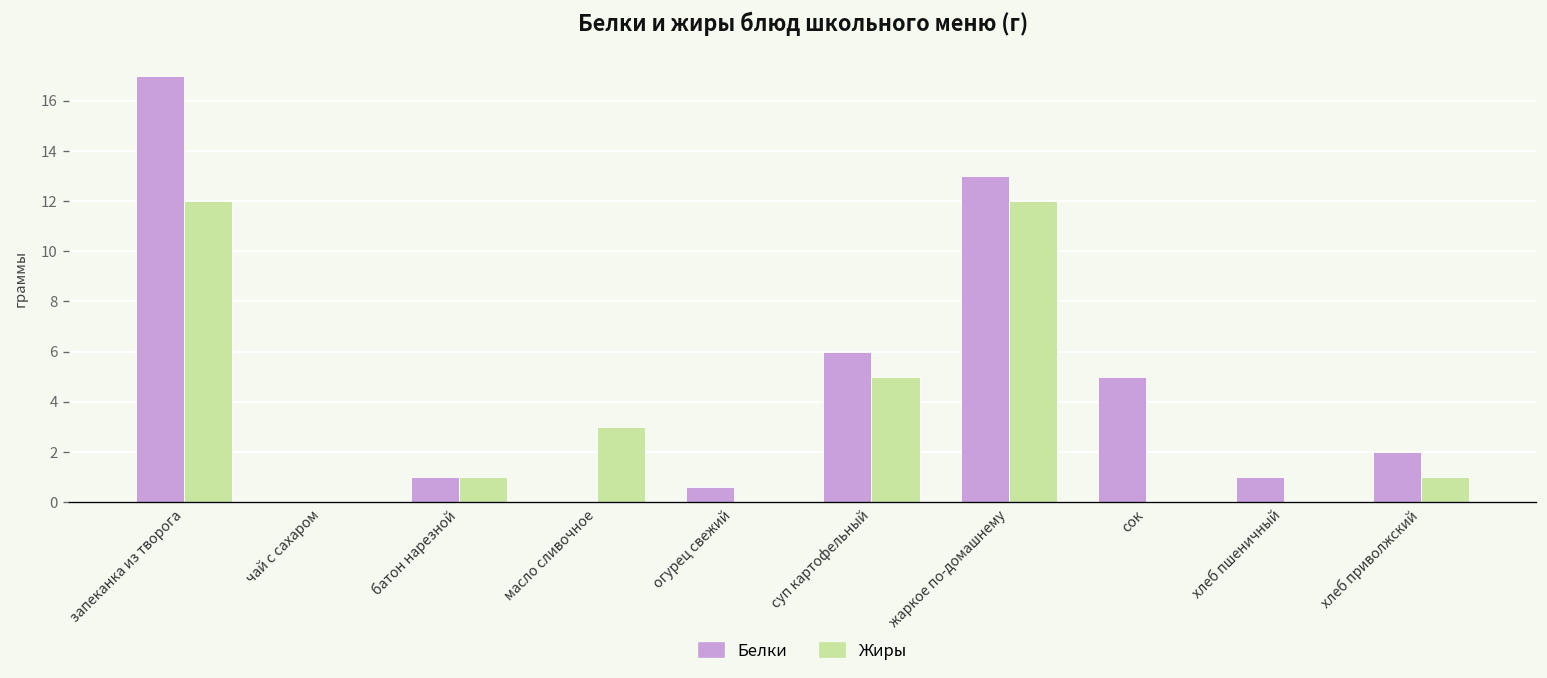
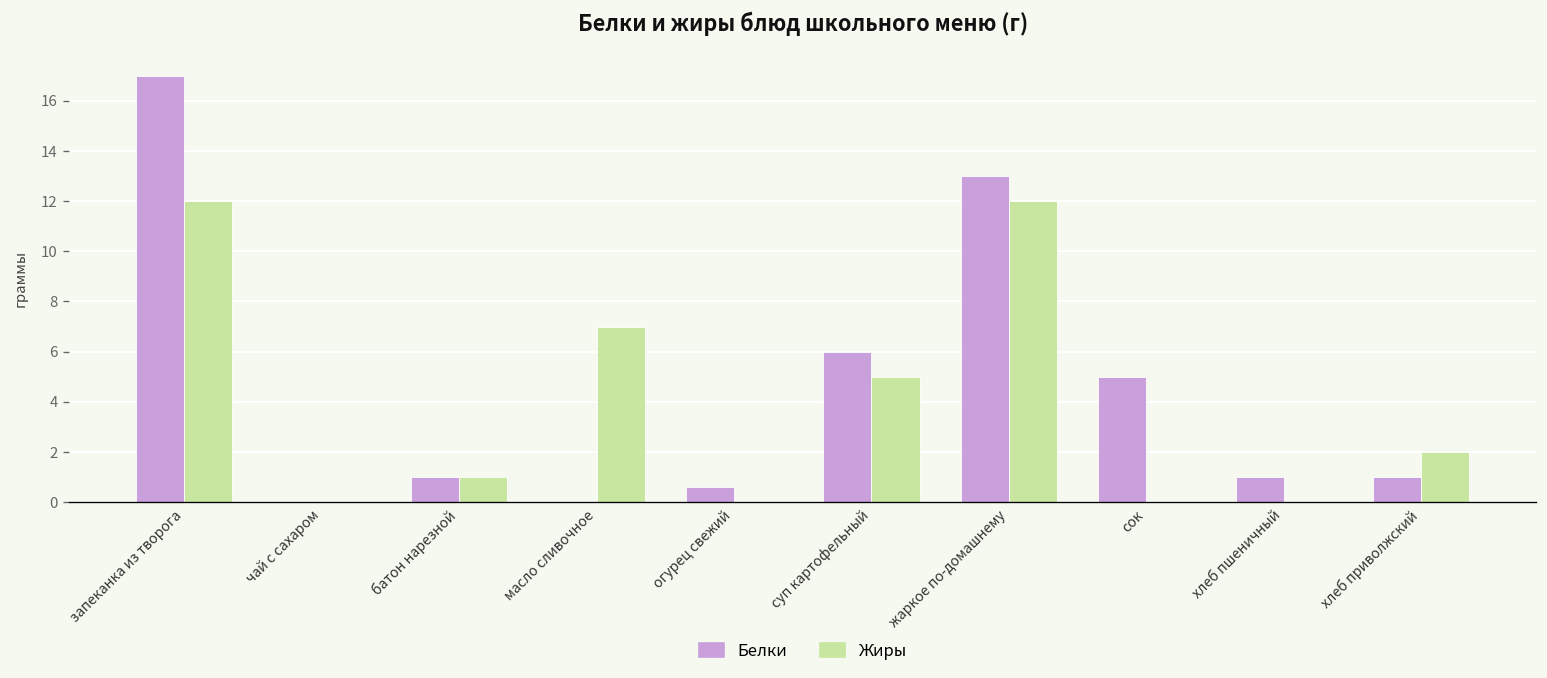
Жиры, масло сливочное: 3 -> 7
Белки, хлеб приволжский: 2 -> 1
Жиры, хлеб приволжский: 1 -> 2
